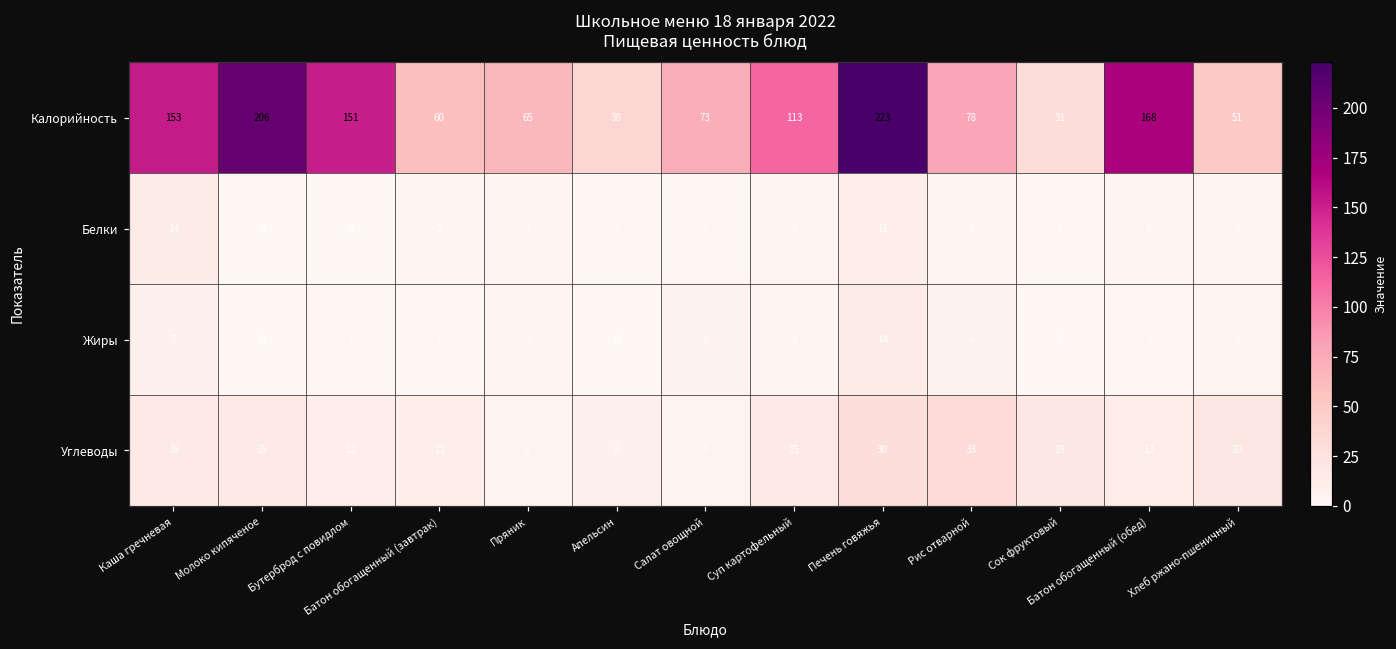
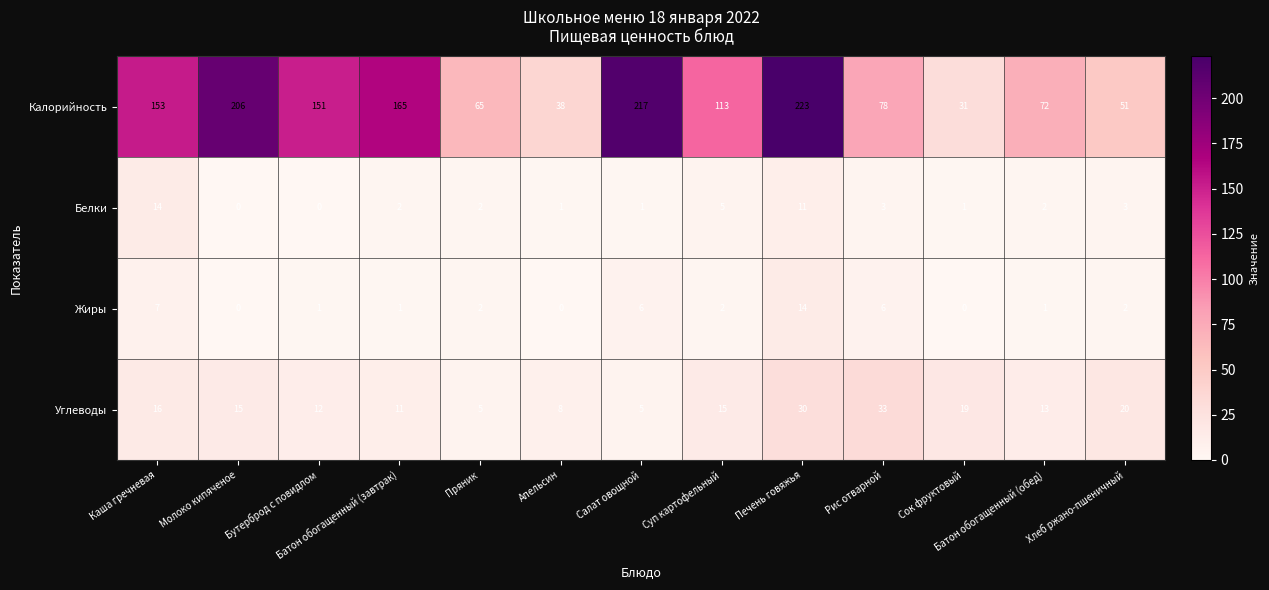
Калорийность, Батон обогащенный (завтрак): 60 -> 165
Калорийность, Салат овощной: 73 -> 217
Калорийность, Батон обогащенный (обед): 168 -> 72
